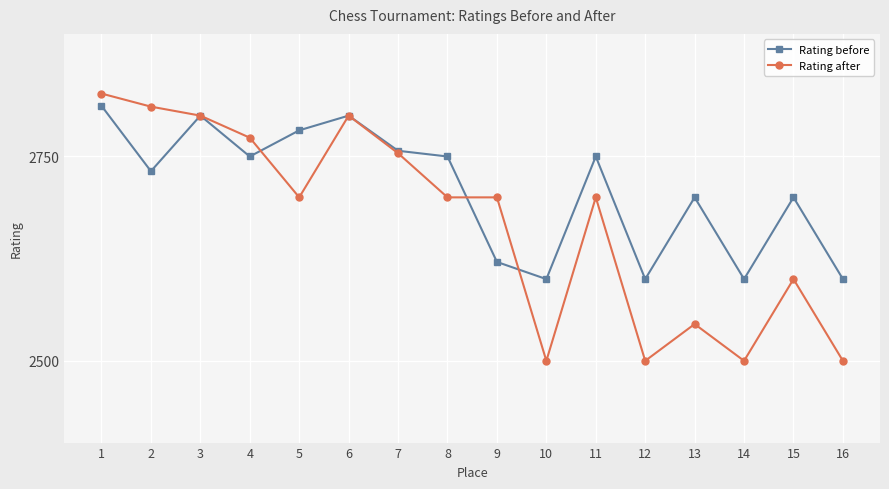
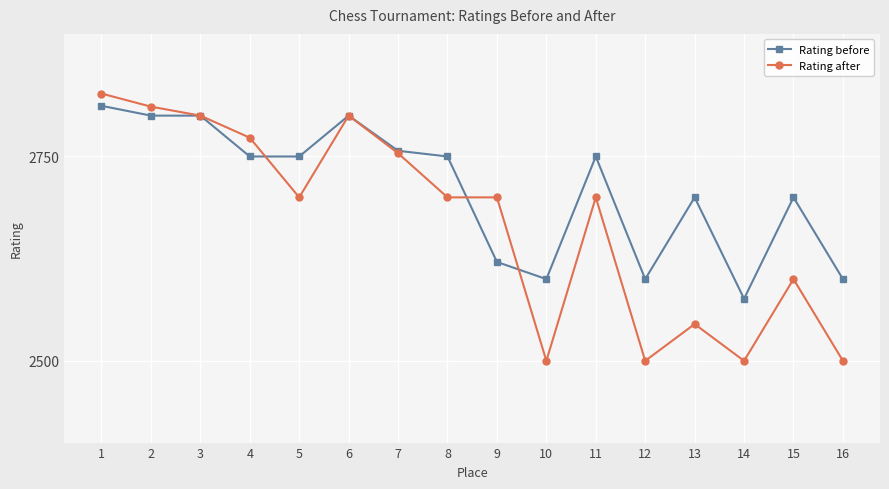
Rating before, 2: 2730 -> 2800
Rating before, 5: 2780 -> 2750
Rating before, 14: 2600 -> 2580
